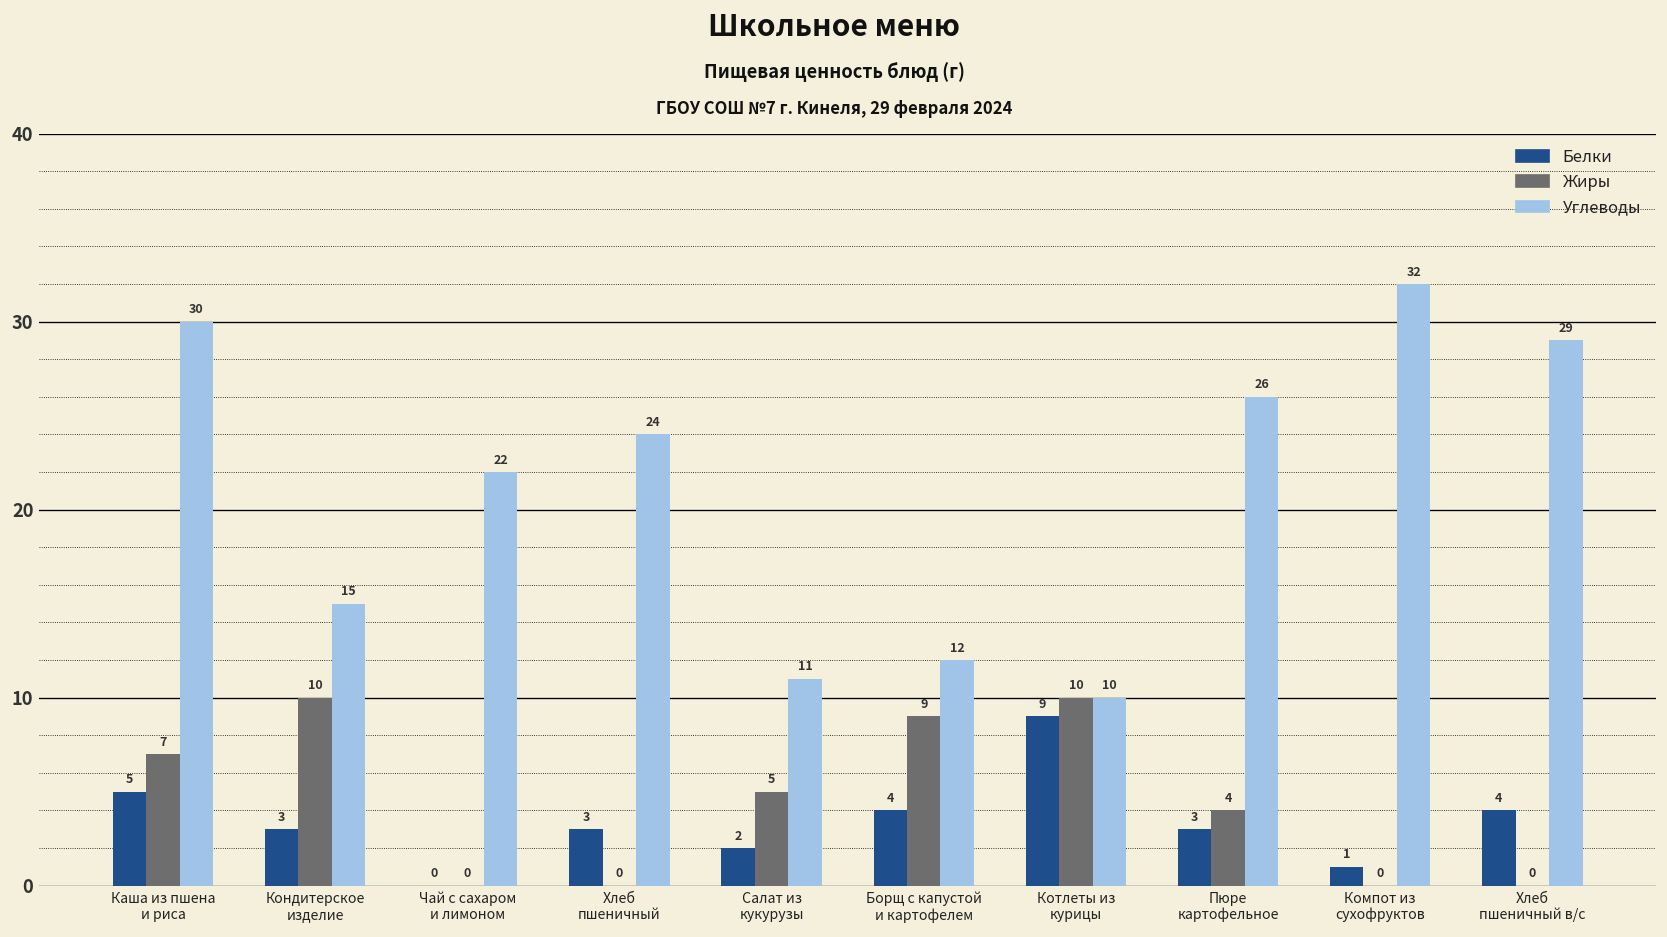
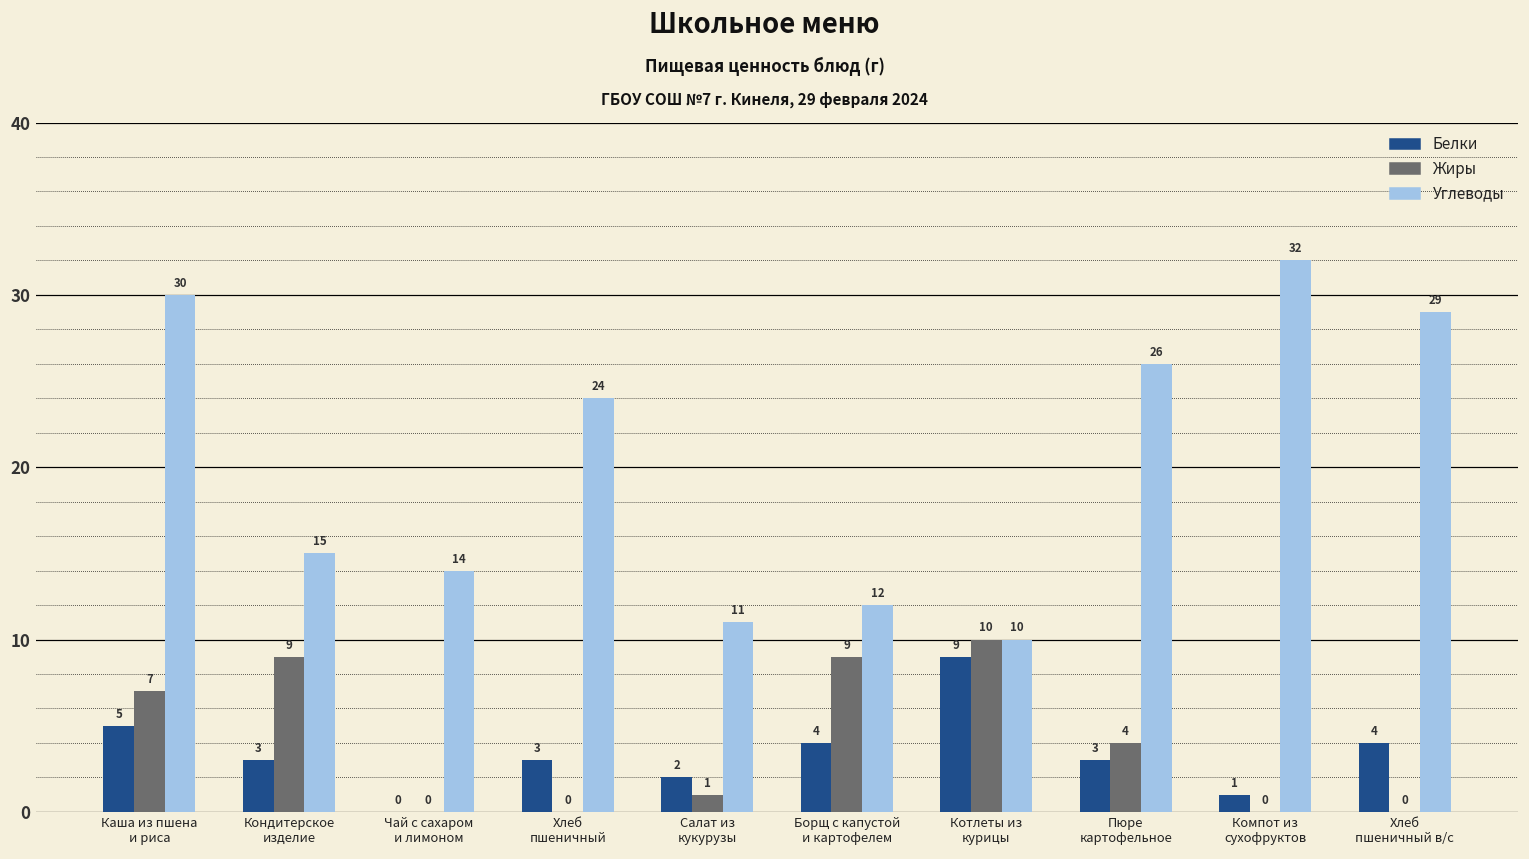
Жиры, Кондитерское изделие: 10 -> 9
Углеводы, Чай с сахаром и лимоном: 22 -> 14
Жиры, Салат из кукурузы: 5 -> 1
